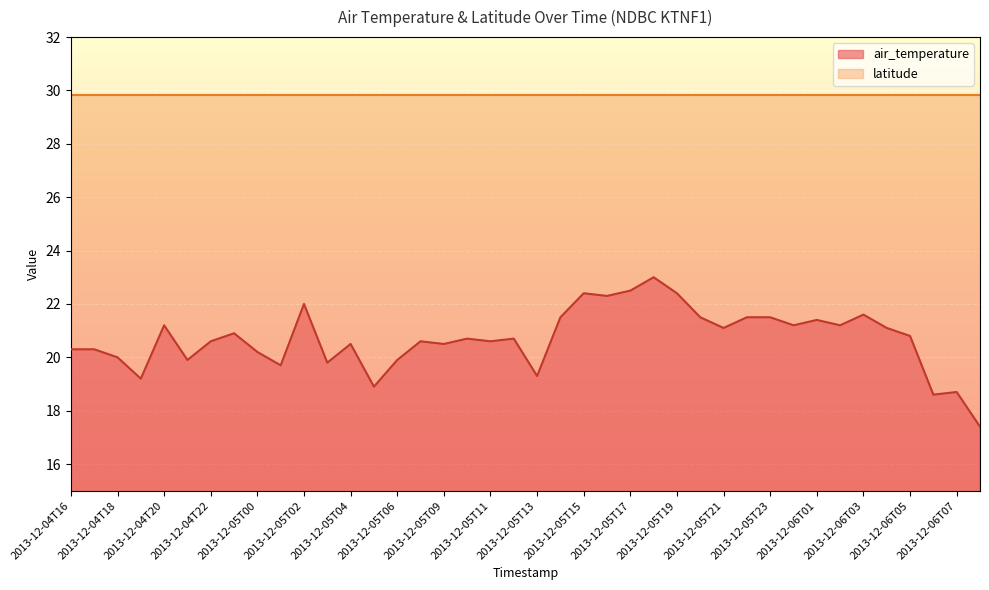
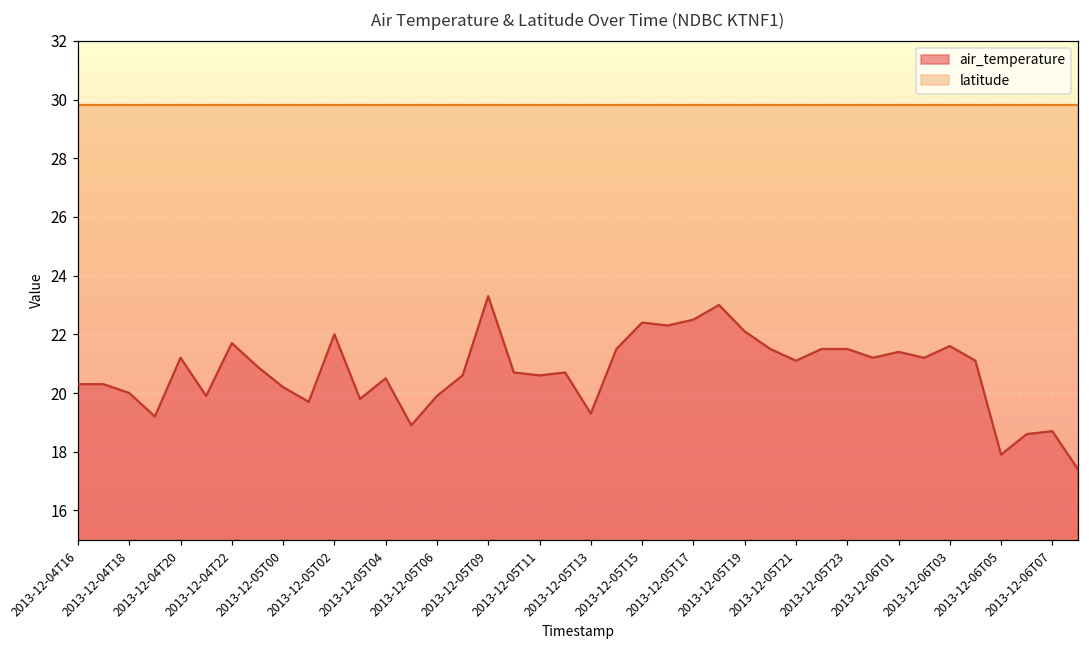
air_temperature, 2013-12-04T22: 20.6 -> 21.7
air_temperature, 2013-12-05T09: 20.5 -> 23.3
air_temperature, 2013-12-05T19: 22.4 -> 22.1
air_temperature, 2013-12-06T05: 20.8 -> 17.9
